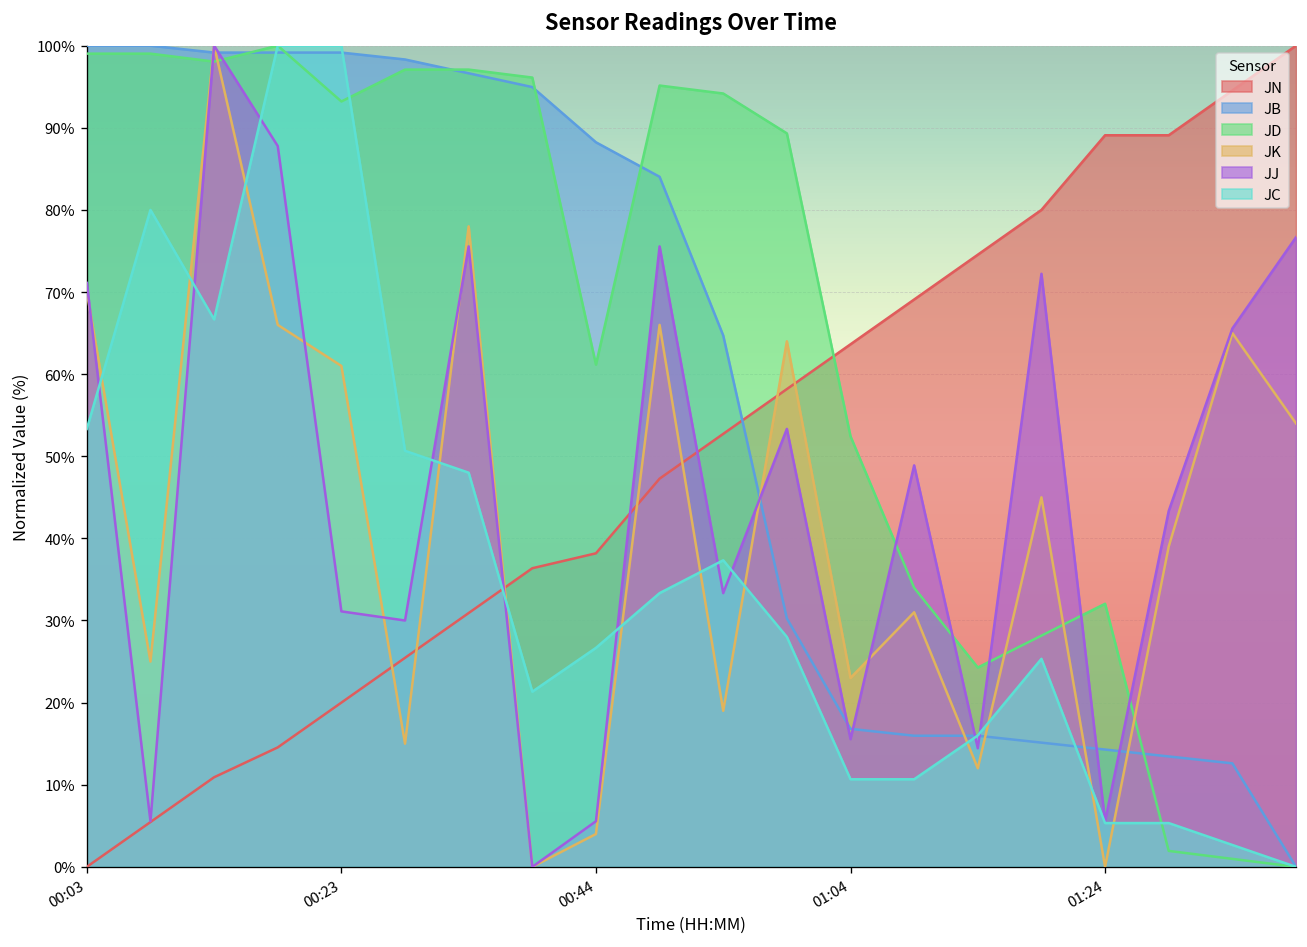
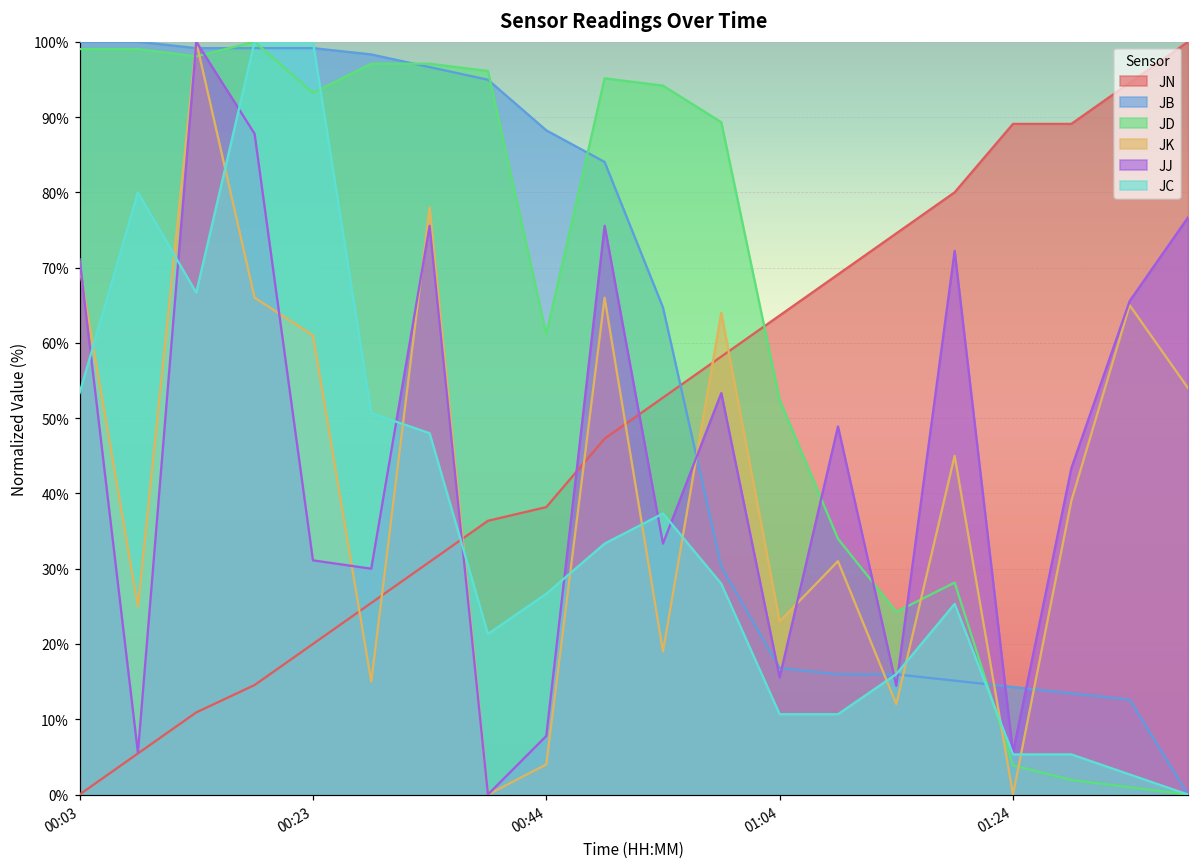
JJ, 00:44: 6% -> 8%
JD, 01:24: 32% -> 4%
